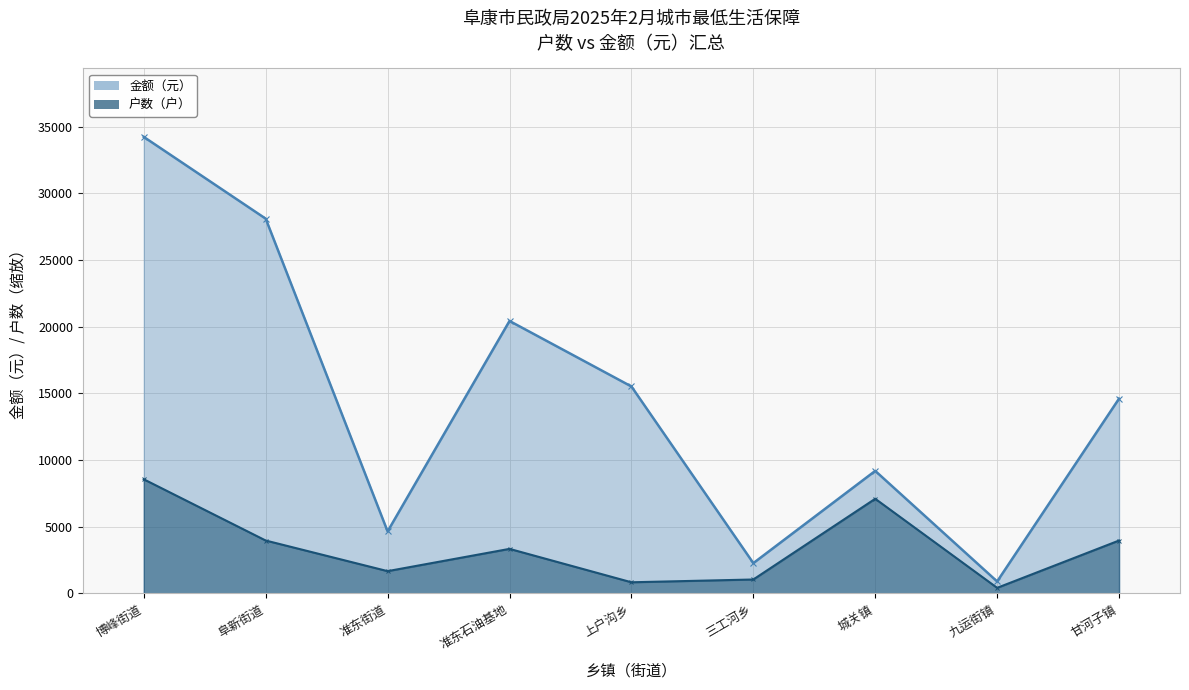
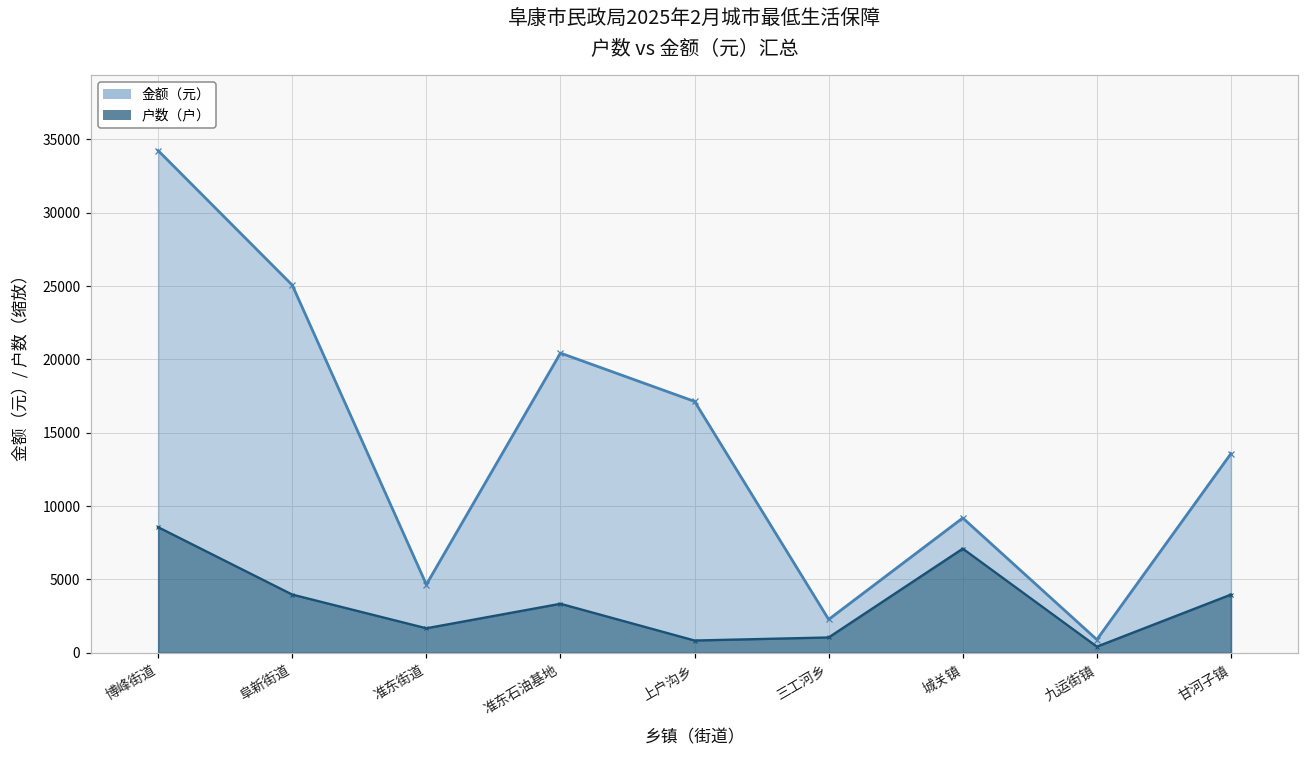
金额（元）, 阜新街道: 28100 -> 25100
金额（元）, 上户沟乡: 15500 -> 17100
金额（元）, 甘河子镇: 14600 -> 13600
